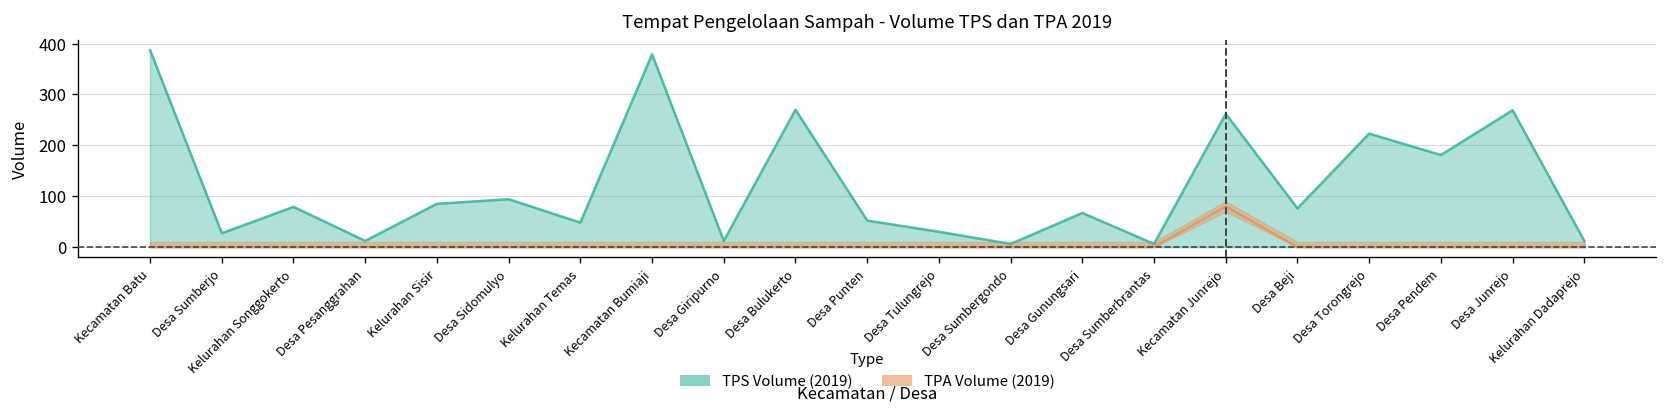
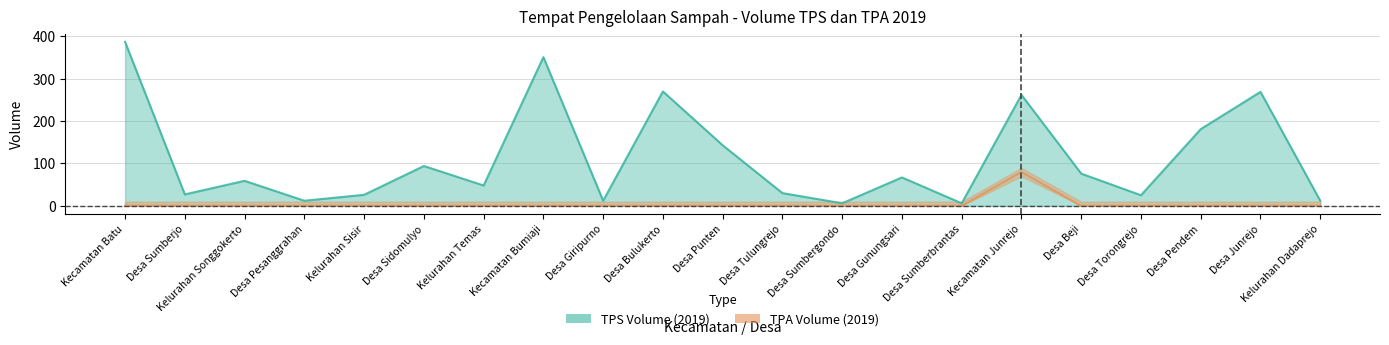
TPS Volume (2019), Kelurahan Songgokerto: 80 -> 60
TPS Volume (2019), Kelurahan Sisir: 90 -> 30
TPS Volume (2019), Kecamatan Bumiaji: 380 -> 350
TPS Volume (2019), Desa Punten: 50 -> 140
TPS Volume (2019), Desa Torongrejo: 220 -> 30
